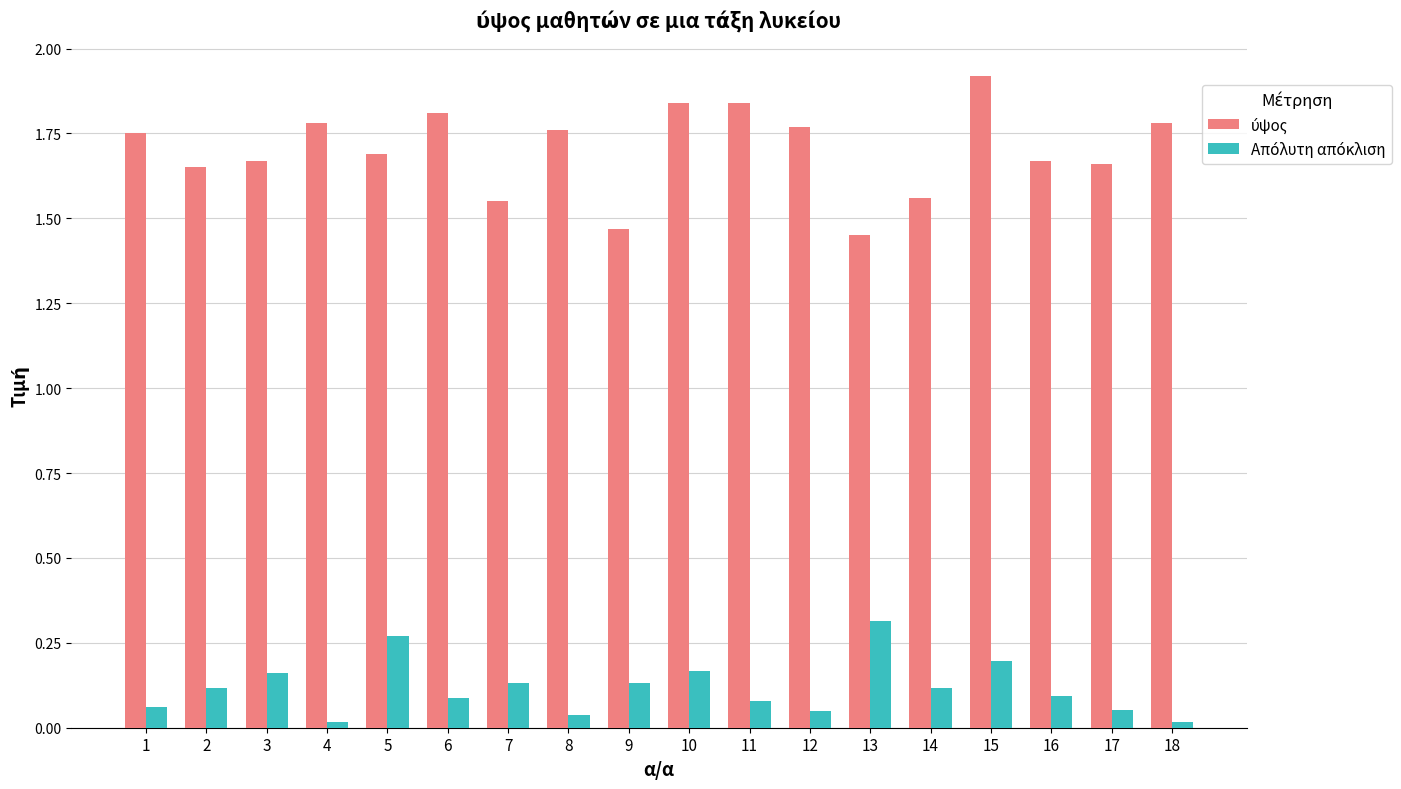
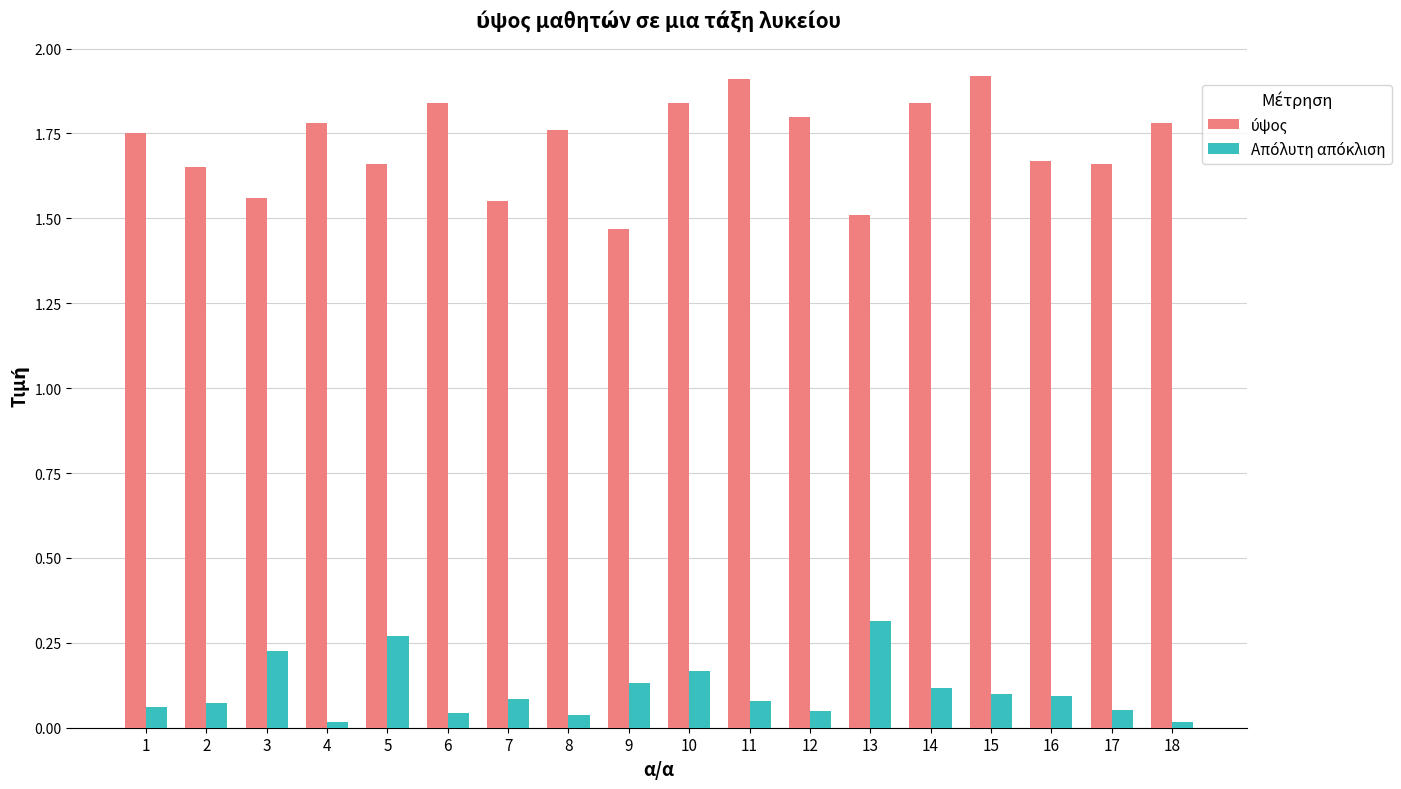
Απόλυτη απόκλιση, 2: 0.12 -> 0.07
ύψος, 3: 1.67 -> 1.56
Απόλυτη απόκλιση, 3: 0.16 -> 0.23
ύψος, 5: 1.69 -> 1.66
ύψος, 6: 1.81 -> 1.84
Απόλυτη απόκλιση, 6: 0.09 -> 0.04
Απόλυτη απόκλιση, 7: 0.13 -> 0.09
ύψος, 11: 1.84 -> 1.91
ύψος, 12: 1.77 -> 1.80
ύψος, 13: 1.45 -> 1.51
ύψος, 14: 1.56 -> 1.84
Απόλυτη απόκλιση, 15: 0.20 -> 0.10
